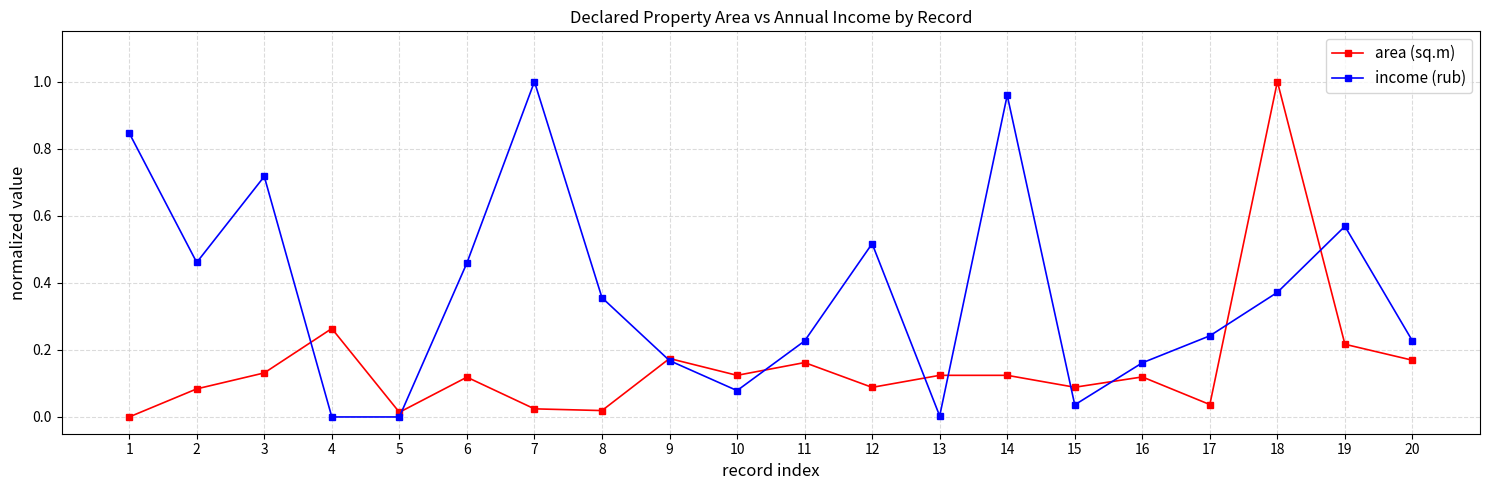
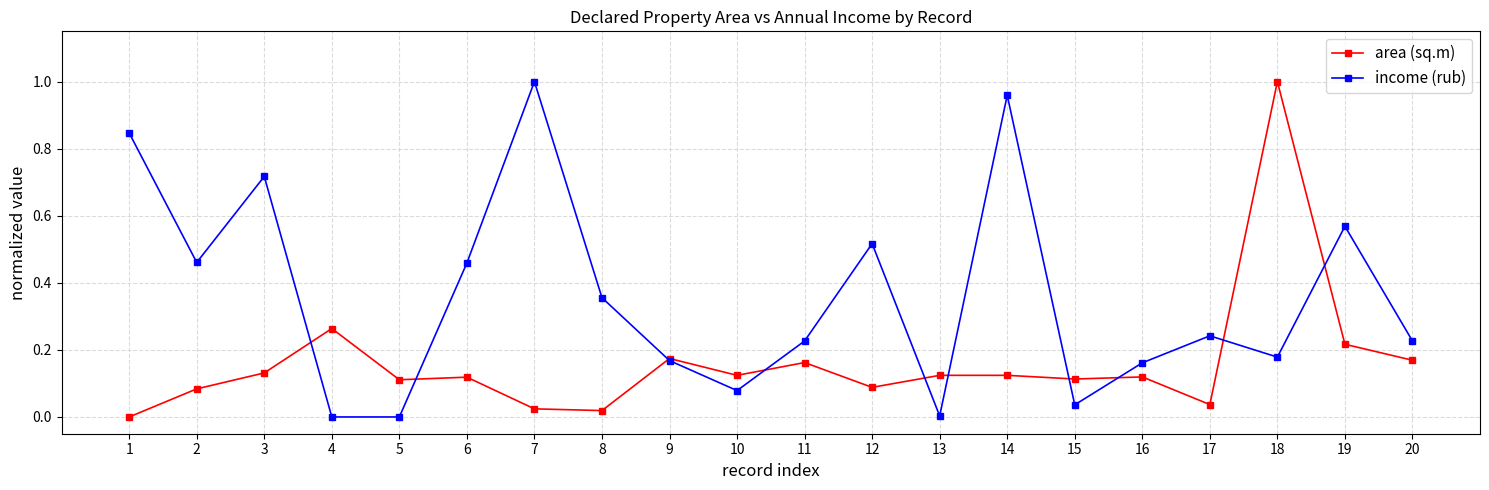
area (sq.m), 5: 0.01 -> 0.11
area (sq.m), 15: 0.09 -> 0.11
income (rub), 18: 0.37 -> 0.18
